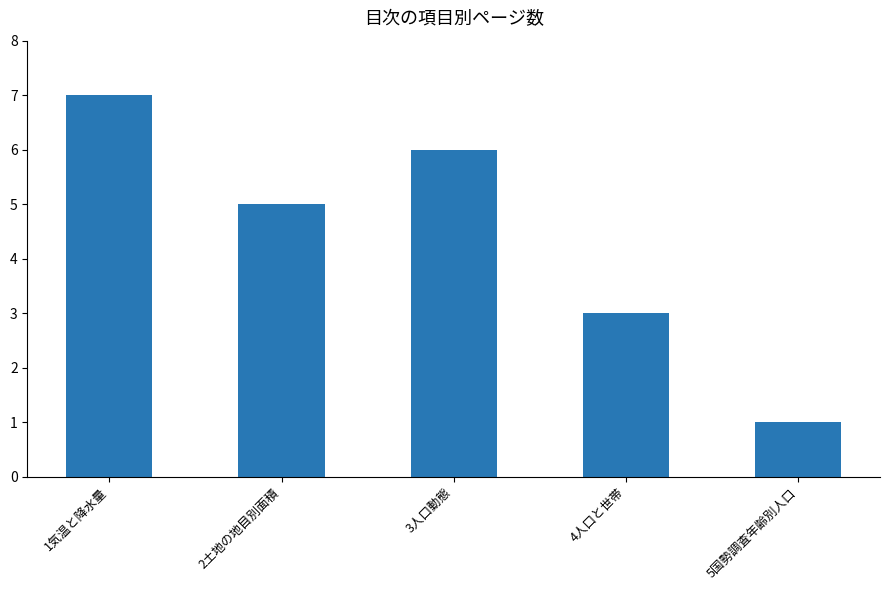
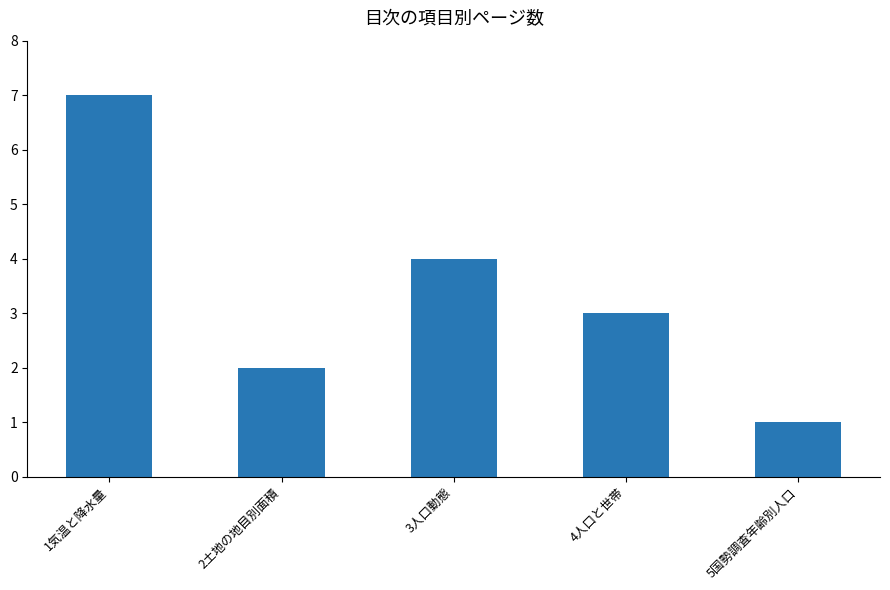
2土地の地目別面積: 5 -> 2
3人口動態: 6 -> 4
